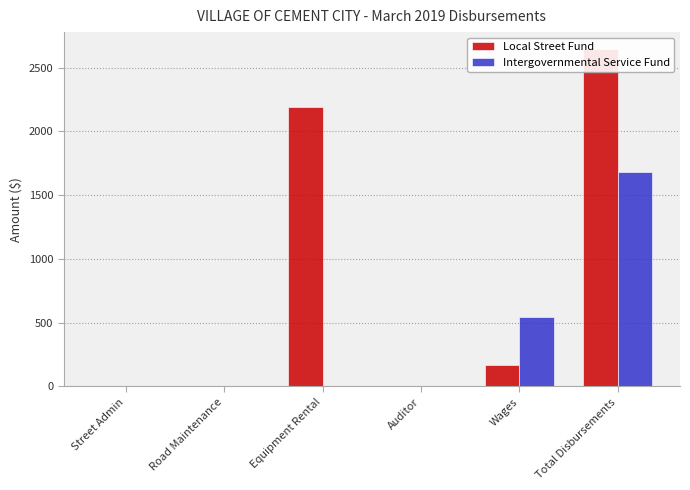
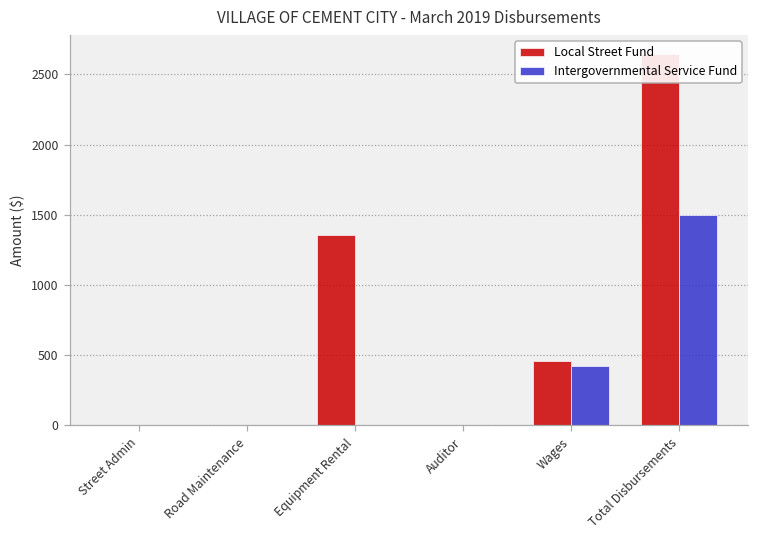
Local Street Fund, Equipment Rental: 2190 -> 1360
Local Street Fund, Wages: 170 -> 460
Intergovernmental Service Fund, Wages: 550 -> 420
Intergovernmental Service Fund, Total Disbursements: 1680 -> 1500
